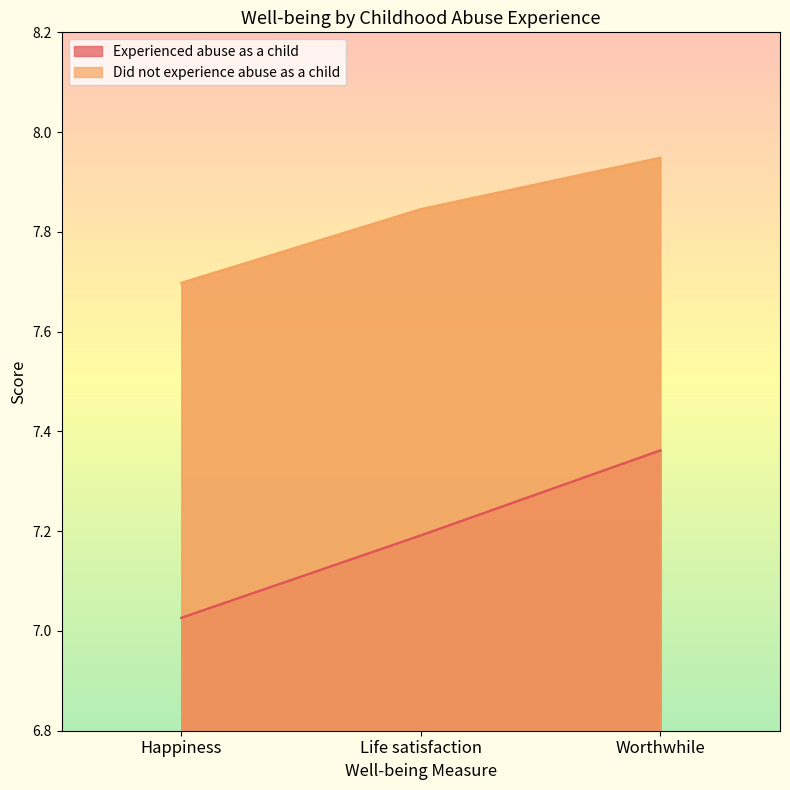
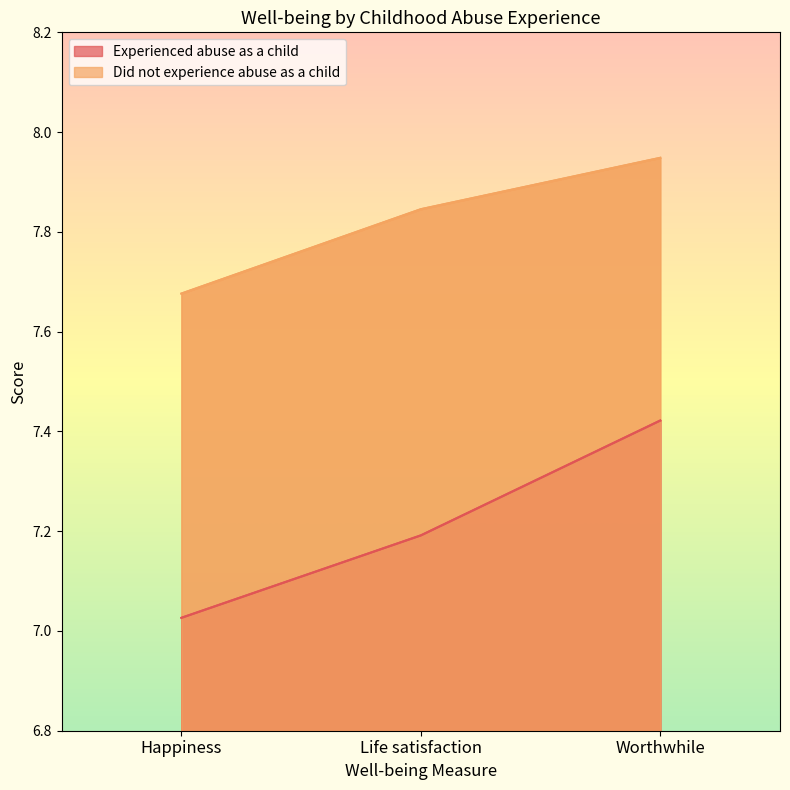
Did not experience abuse as a child, Happiness: 7.70 -> 7.68
Experienced abuse as a child, Worthwhile: 7.36 -> 7.42
